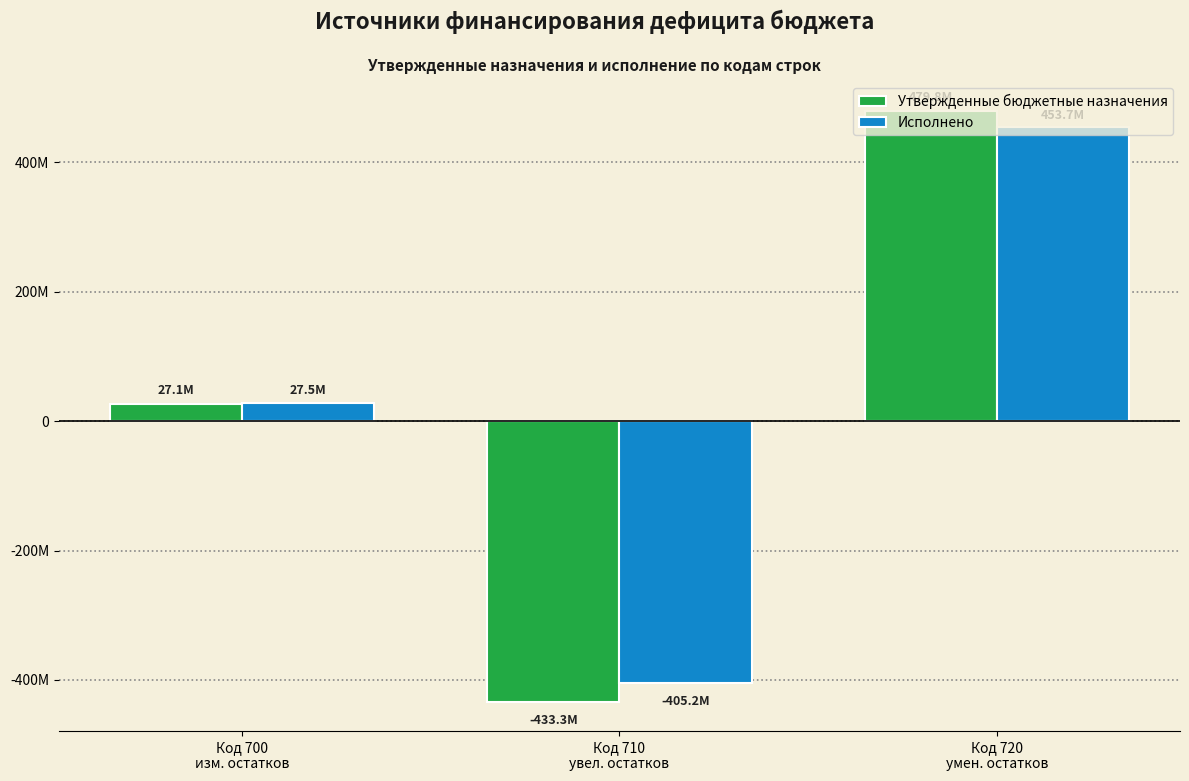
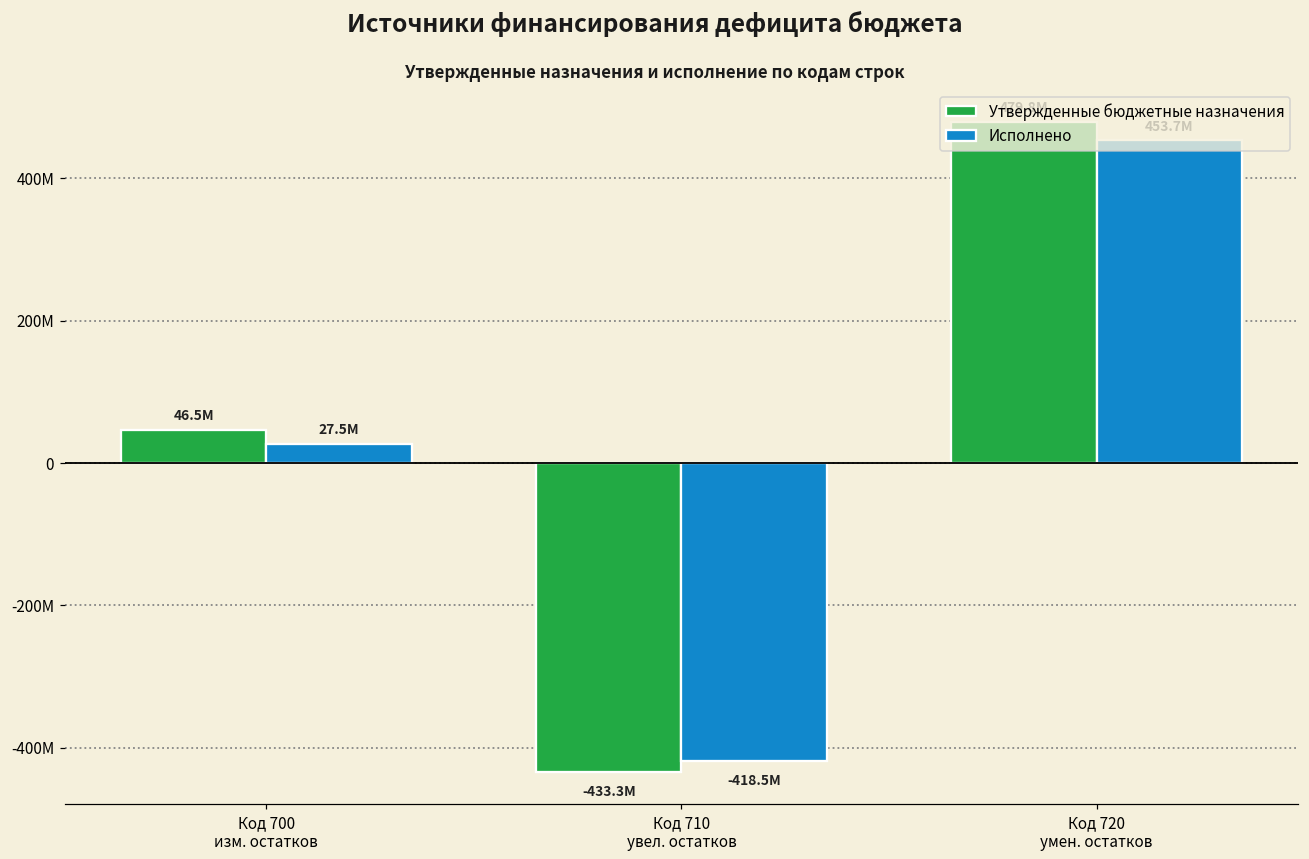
Утвержденные бюджетные назначения, Код 700 изм. остатков: 27.1M -> 46.5M
Исполнено, Код 710 увел. остатков: -405.2M -> -418.5M
